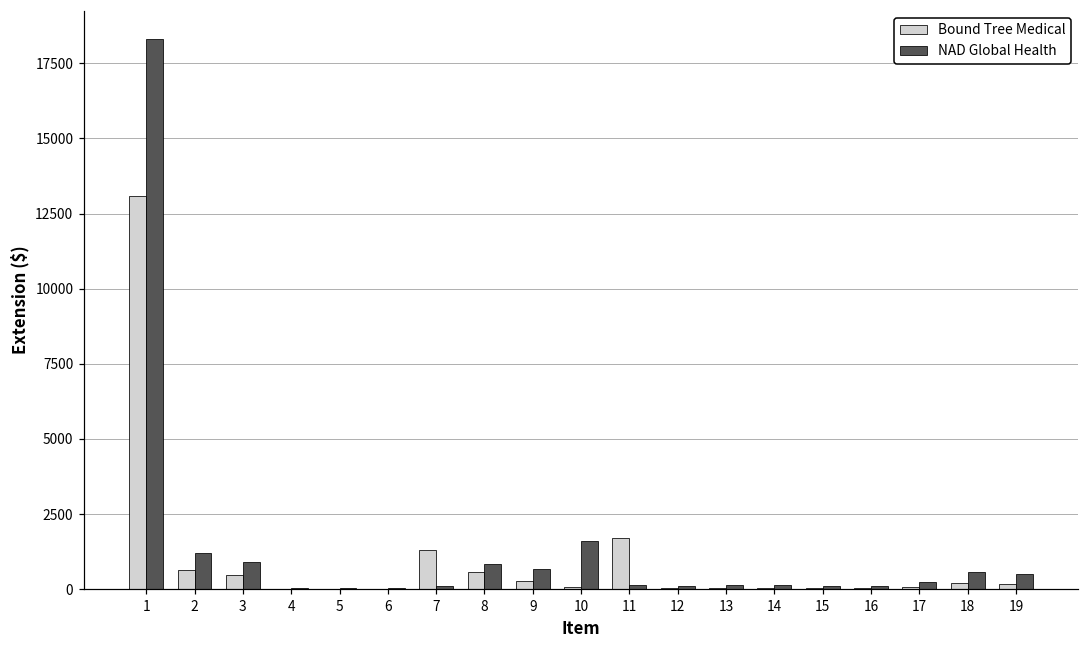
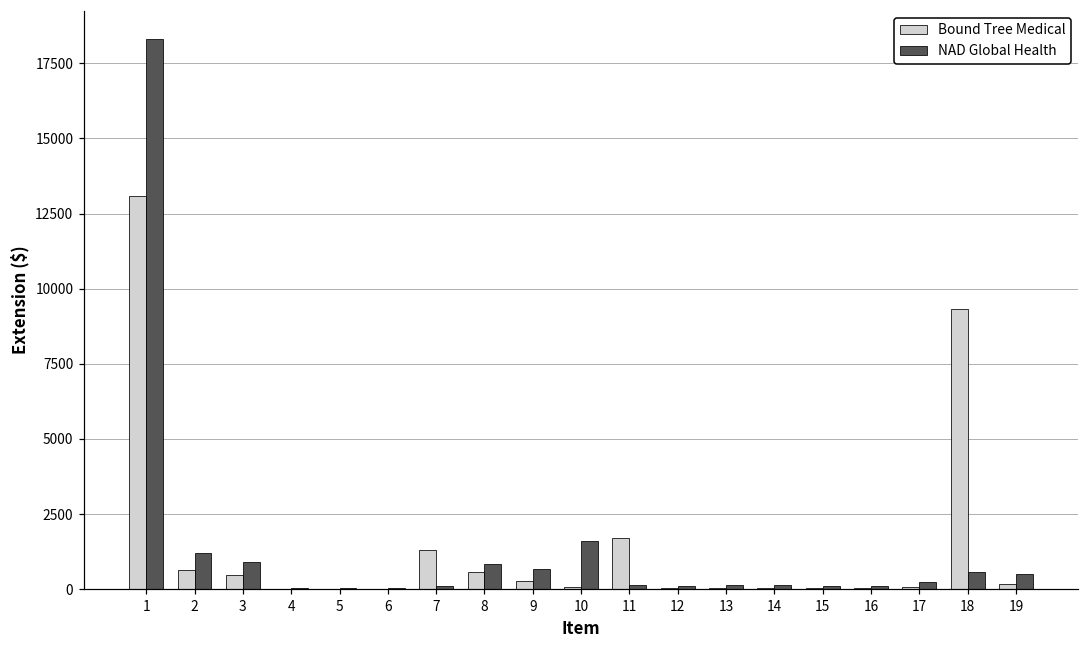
Bound Tree Medical, 18: 200 -> 9300
